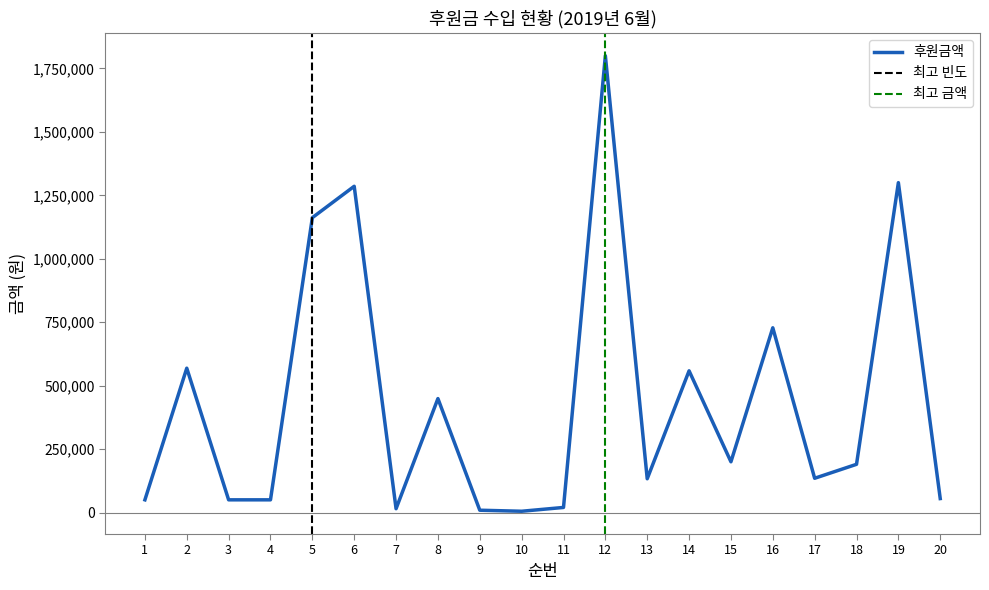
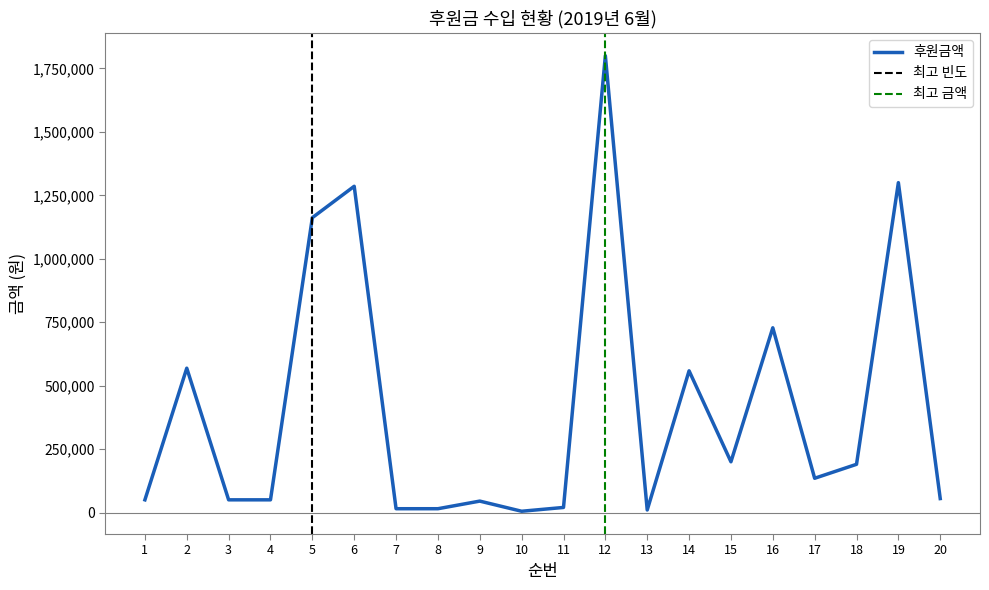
8: 450,000 -> 20,000
9: 10,000 -> 50,000
13: 130,000 -> 10,000
